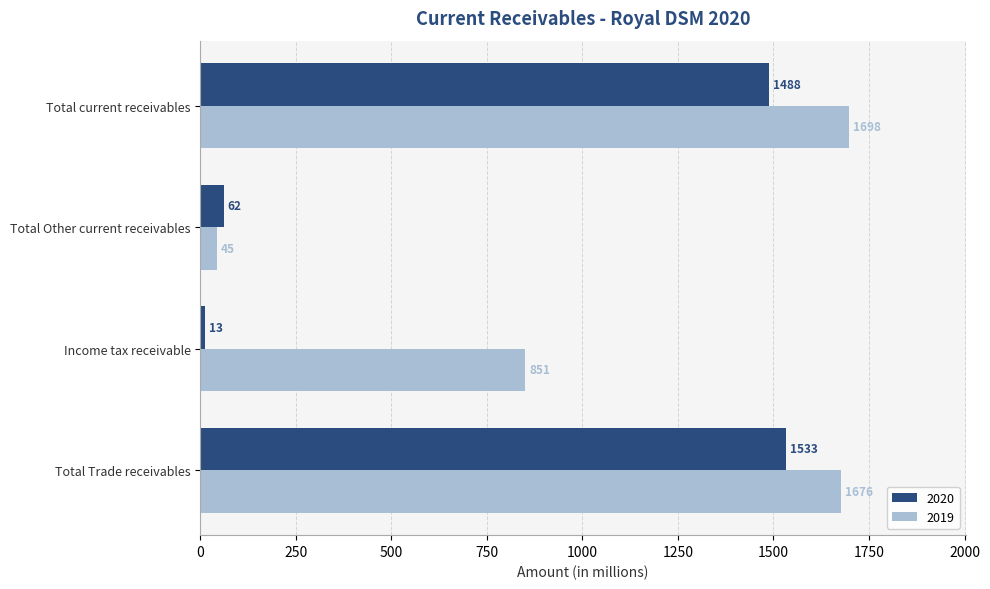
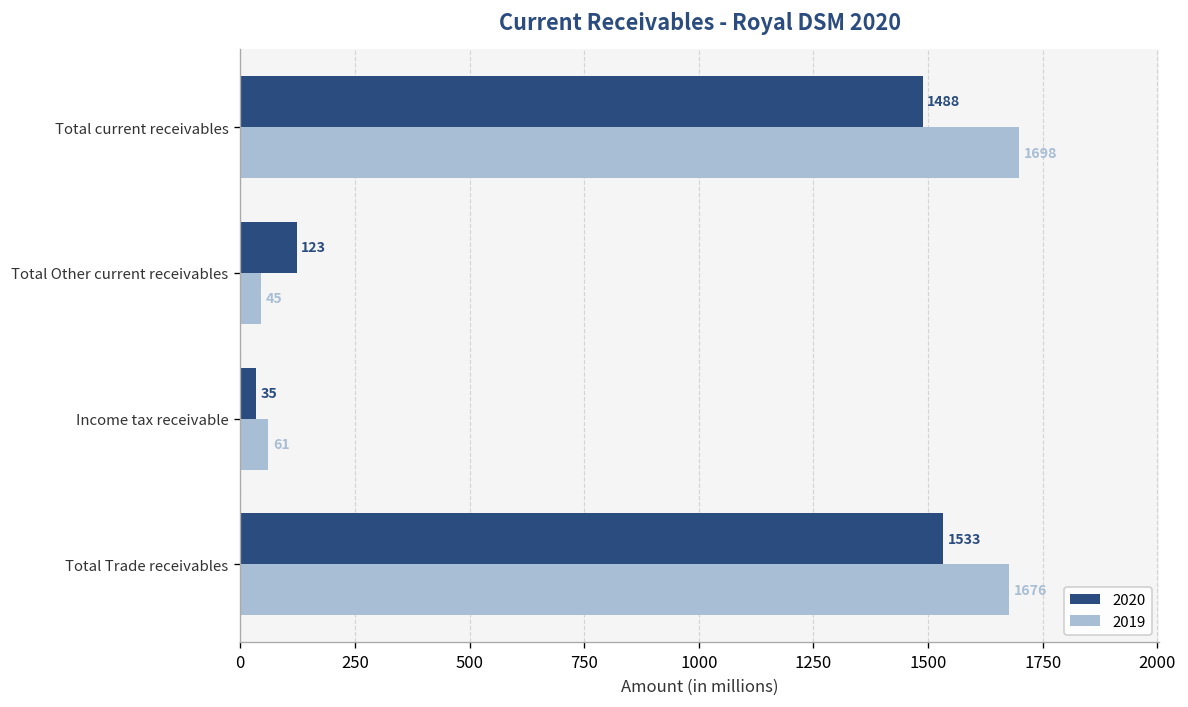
2020, Total Other current receivables: 62 -> 123
2020, Income tax receivable: 13 -> 35
2019, Income tax receivable: 851 -> 61
